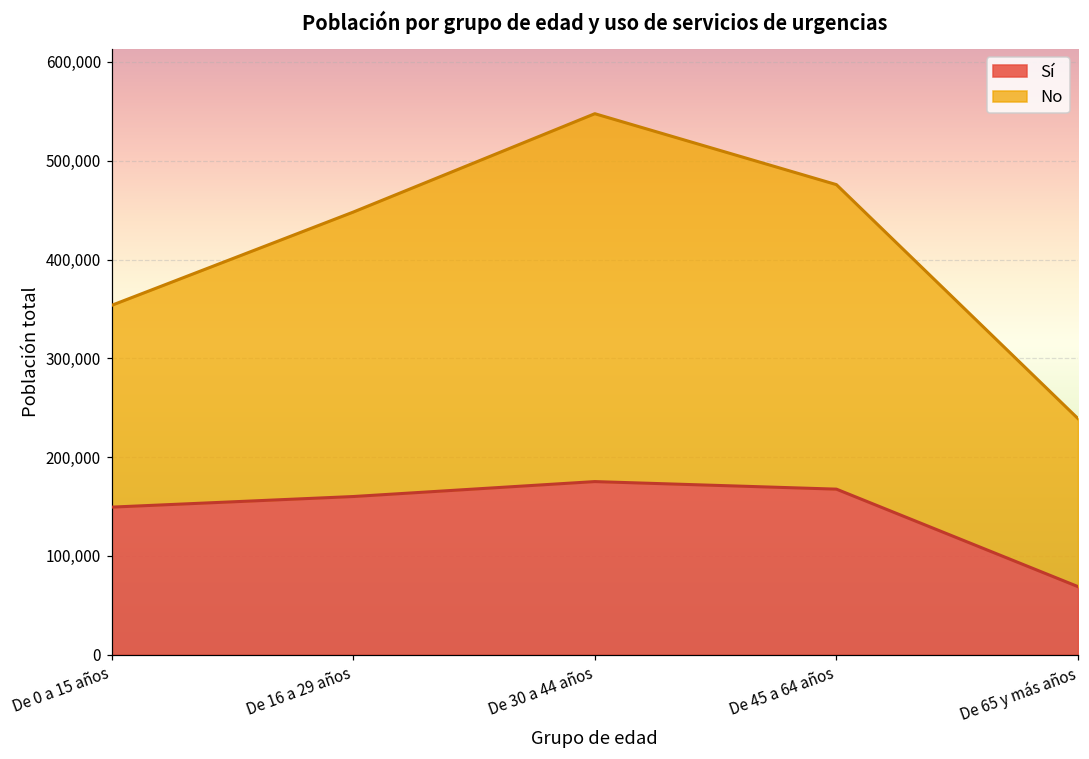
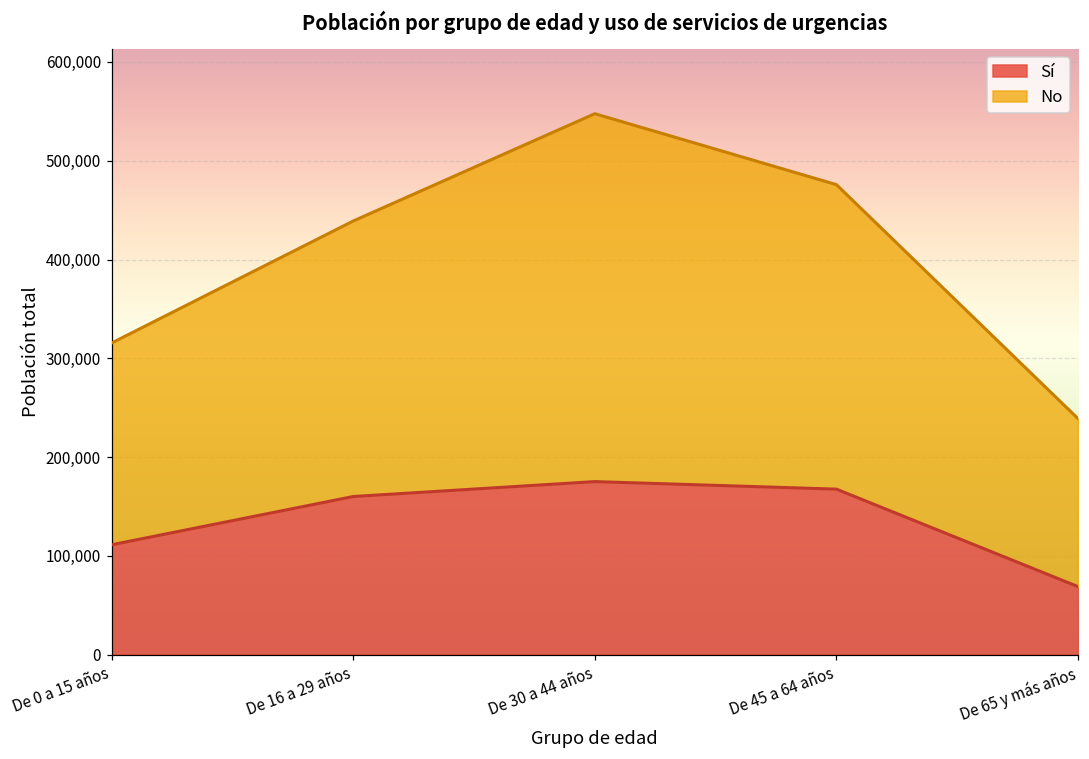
Sí, De 0 a 15 años: 150,000 -> 110,000
No, De 16 a 29 años: 290,000 -> 280,000
